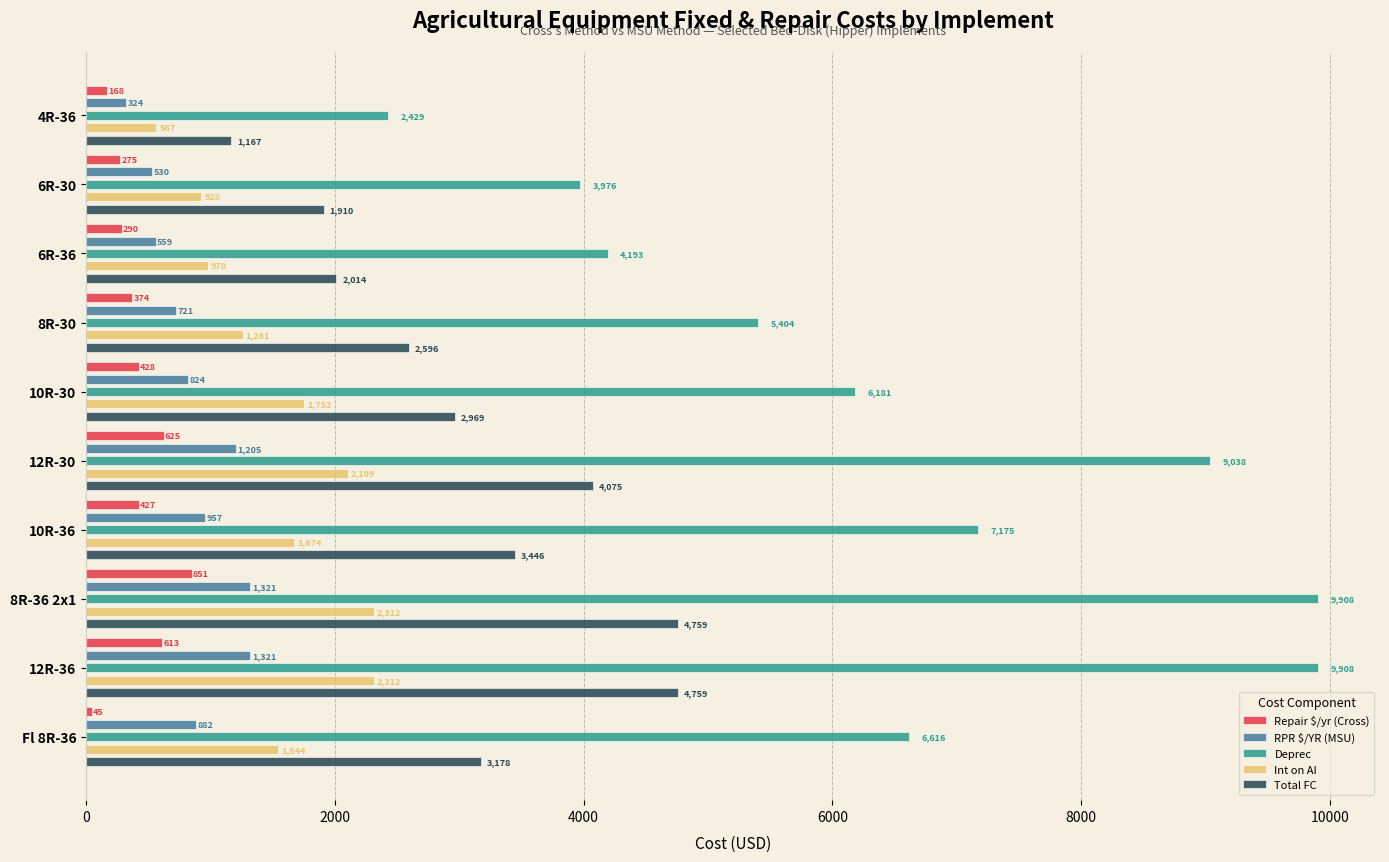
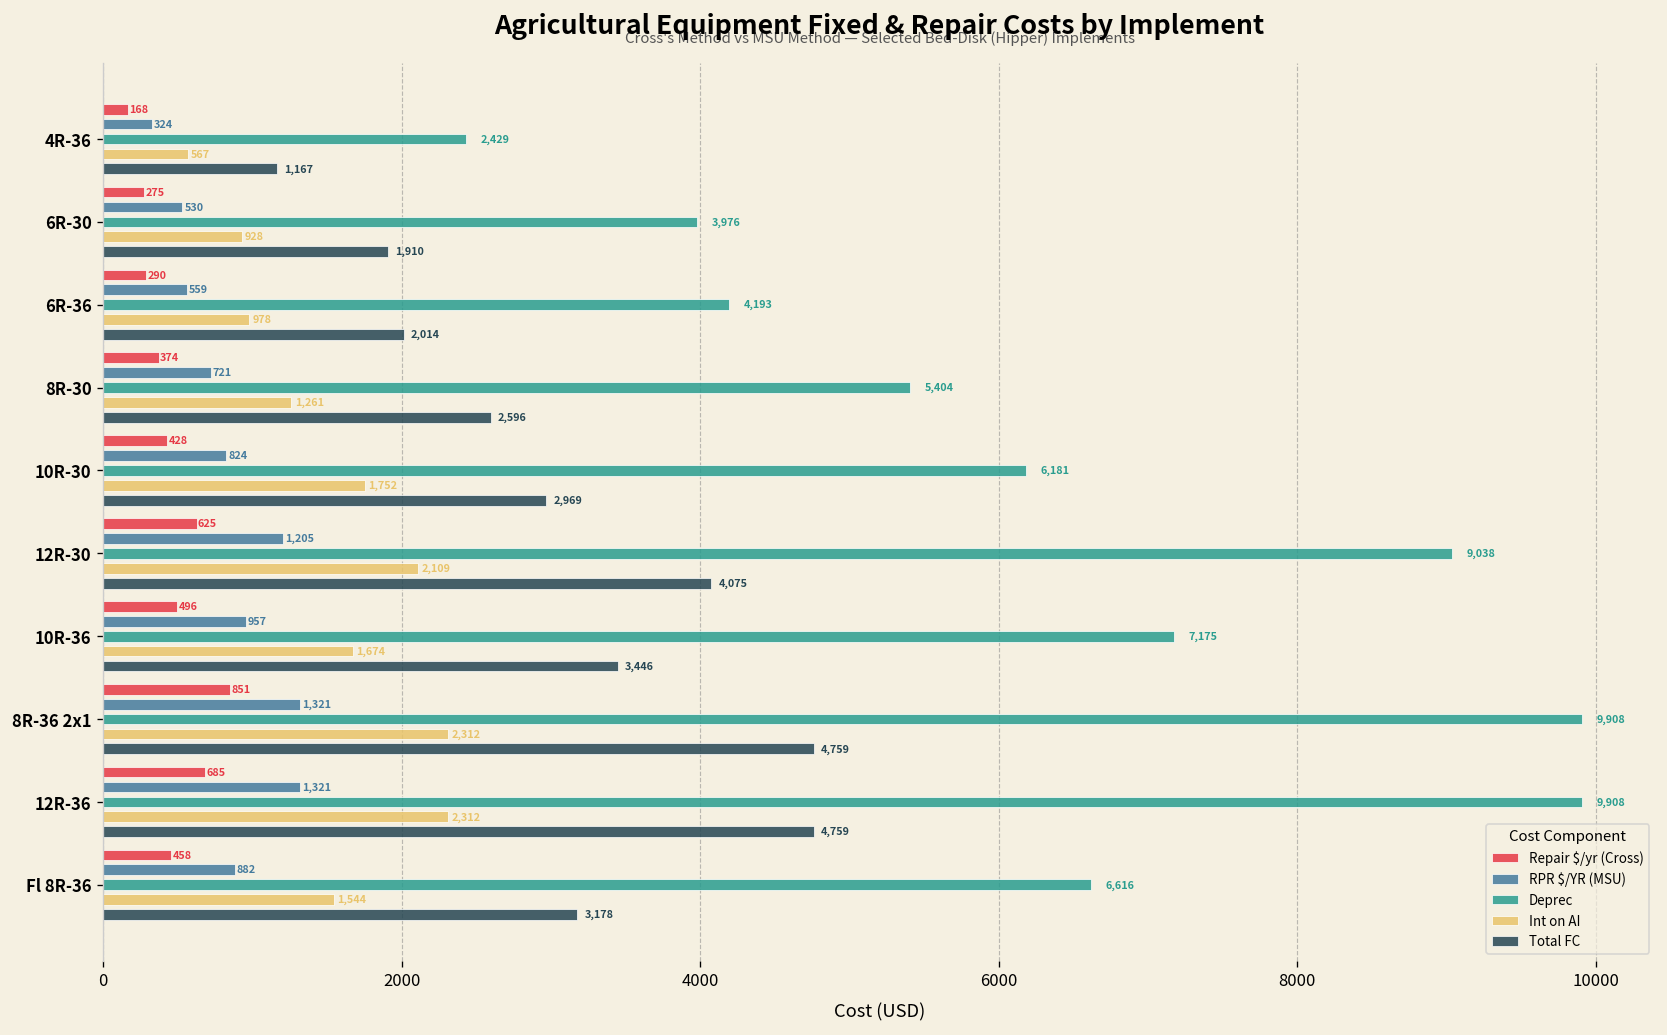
Repair $/yr (Cross), 10R-36: 427 -> 496
Repair $/yr (Cross), 12R-36: 613 -> 685
Repair $/yr (Cross), Fl 8R-36: 45 -> 458
